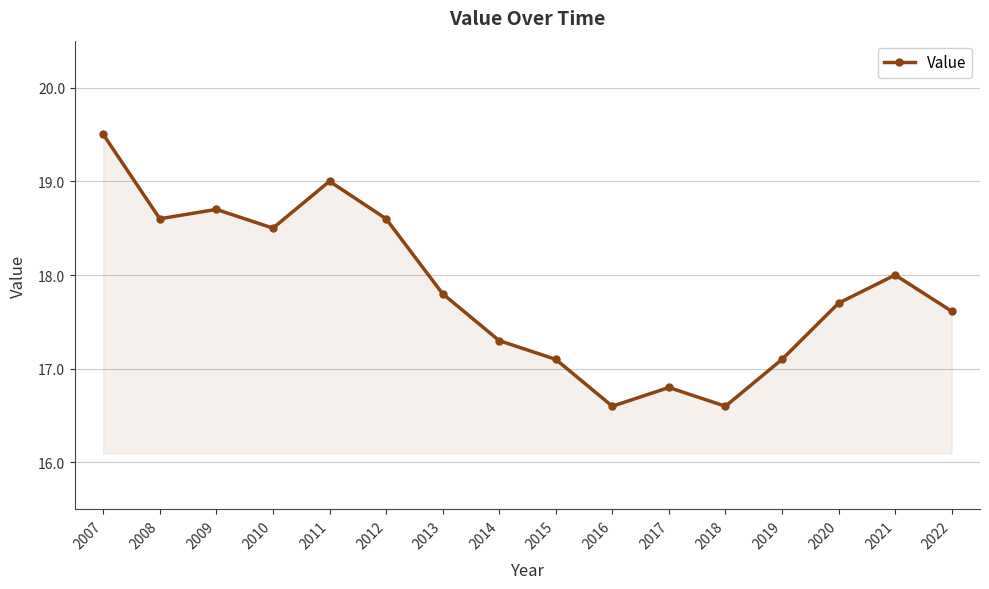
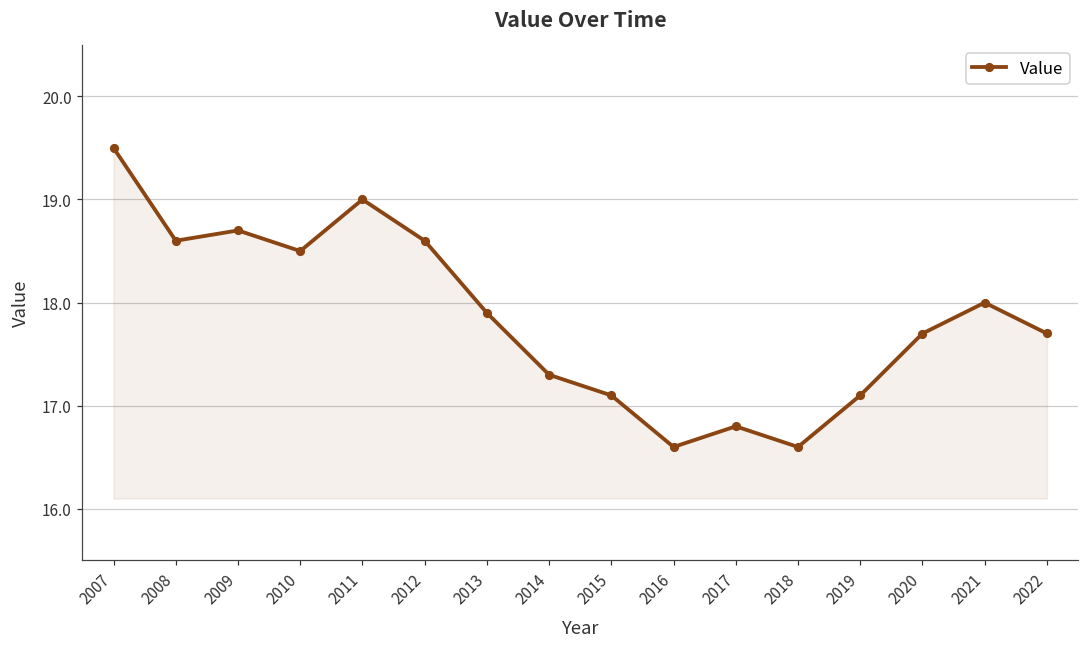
2013: 17.8 -> 17.9
2022: 17.6 -> 17.7
